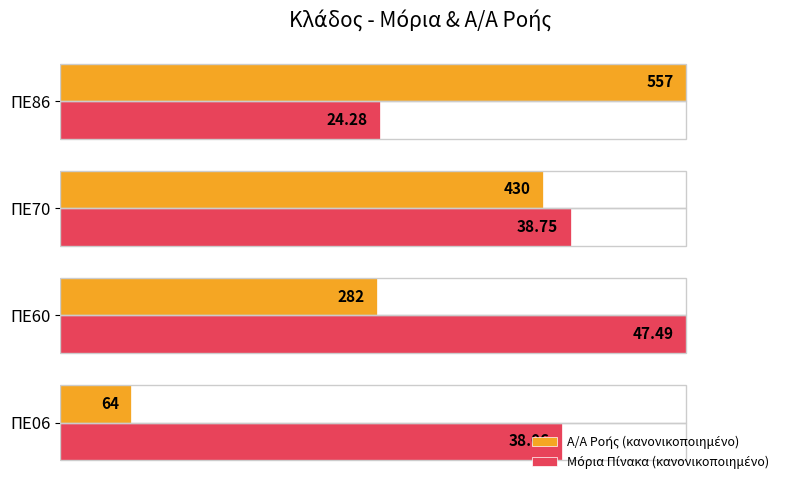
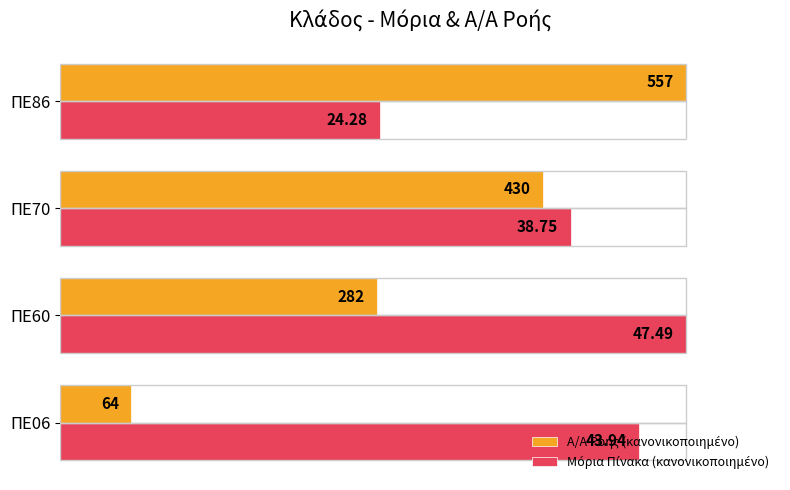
Μόρια Πίνακα (κανονικοποιημένο), ΠΕ06: 38.06 -> 43.94
